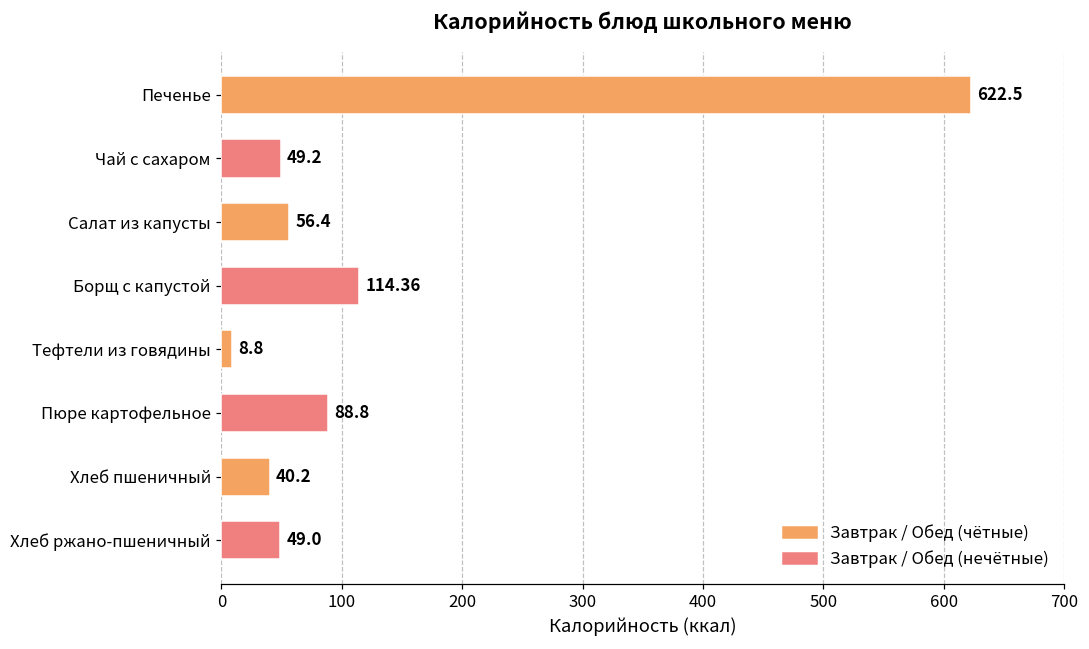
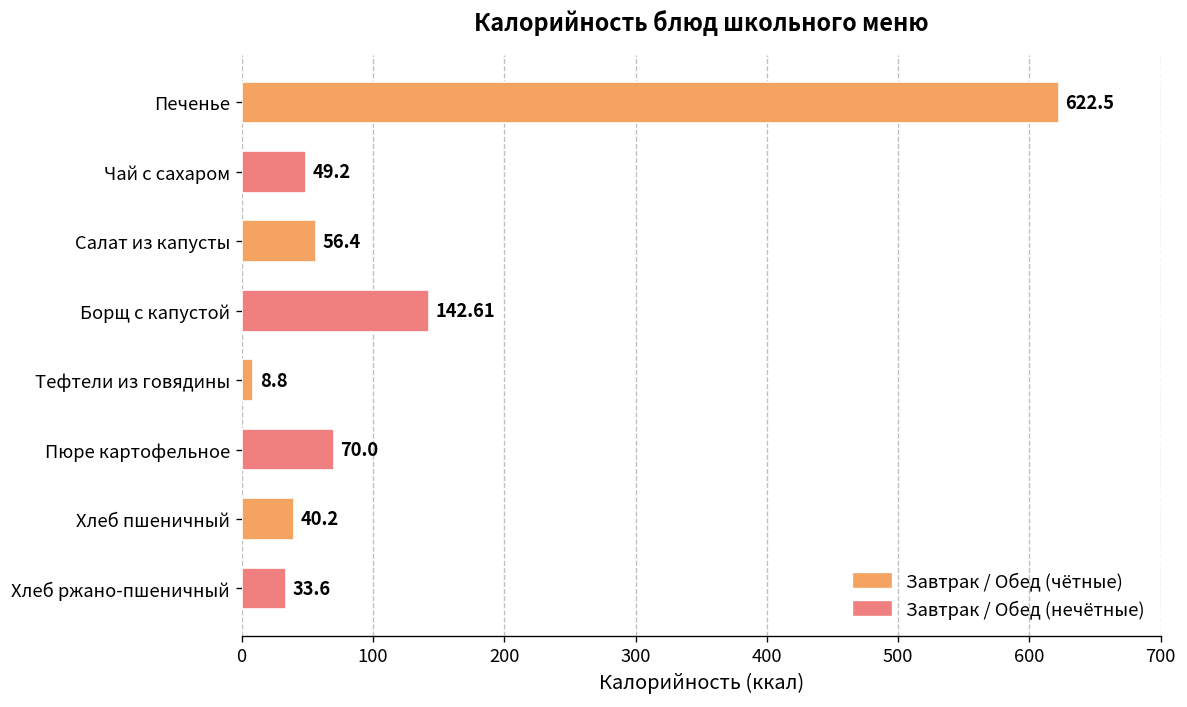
Борщ с капустой: 114.36 -> 142.61
Пюре картофельное: 88.8 -> 70.0
Хлеб ржано-пшеничный: 49.0 -> 33.6
